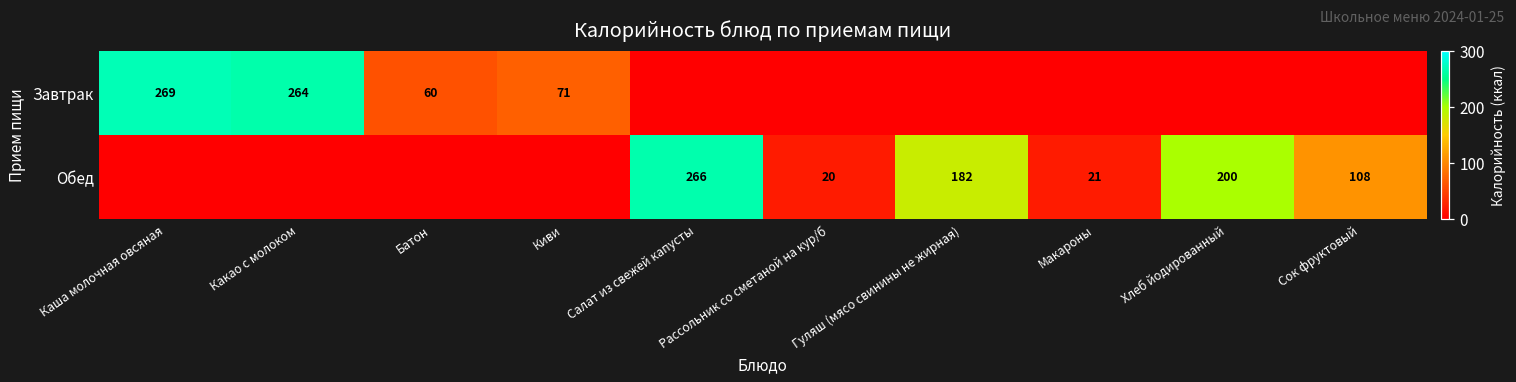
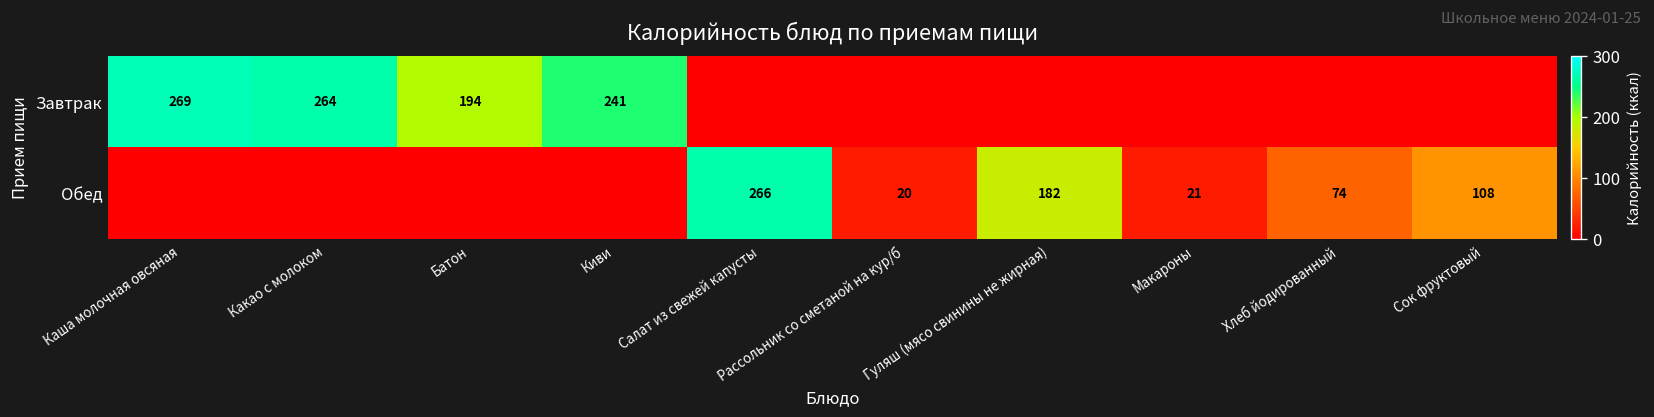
Завтрак, Батон: 60 -> 194
Завтрак, Киви: 71 -> 241
Обед, Хлеб йодированный: 200 -> 74
